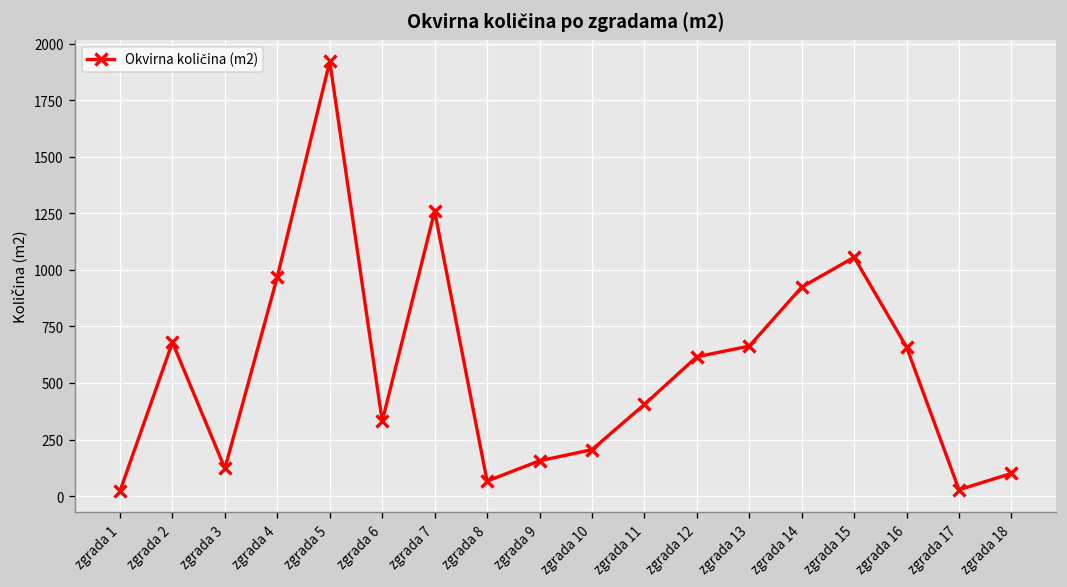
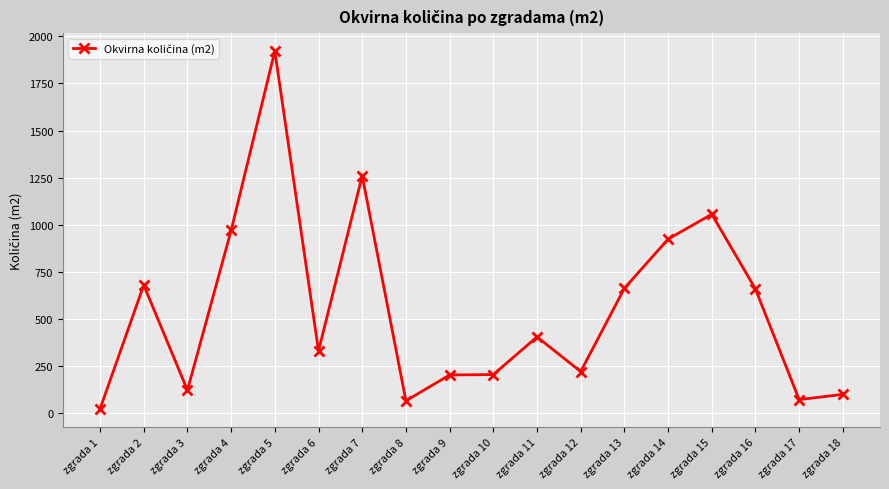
zgrada 9: 160 -> 200
zgrada 12: 620 -> 220
zgrada 17: 30 -> 70
